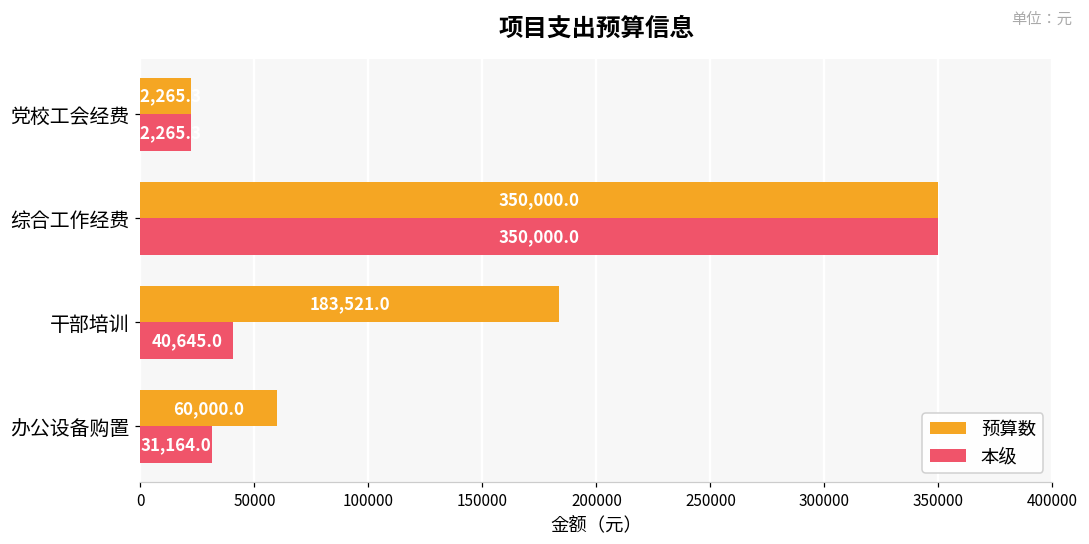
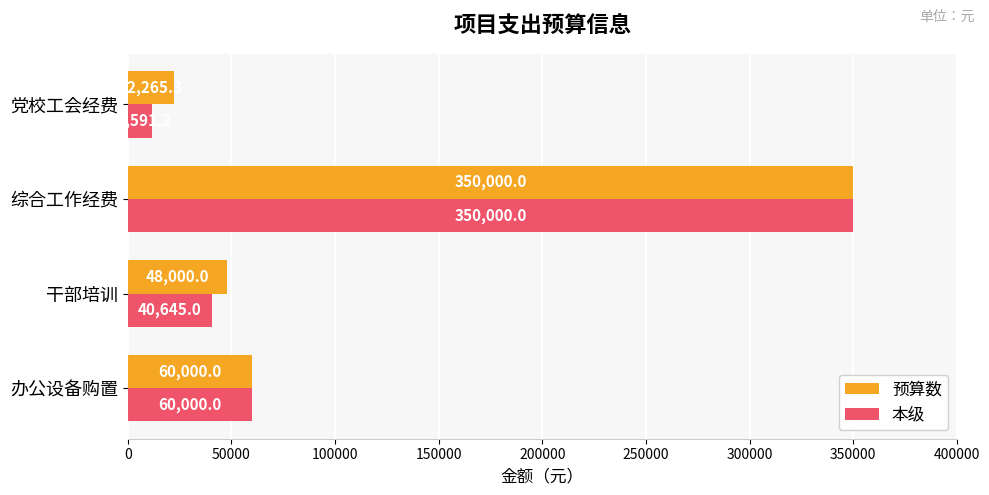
本级, 党校工会经费: 22000 -> 12000
预算数, 干部培训: 183,521.0 -> 48,000.0
本级, 办公设备购置: 31,164.0 -> 60,000.0
